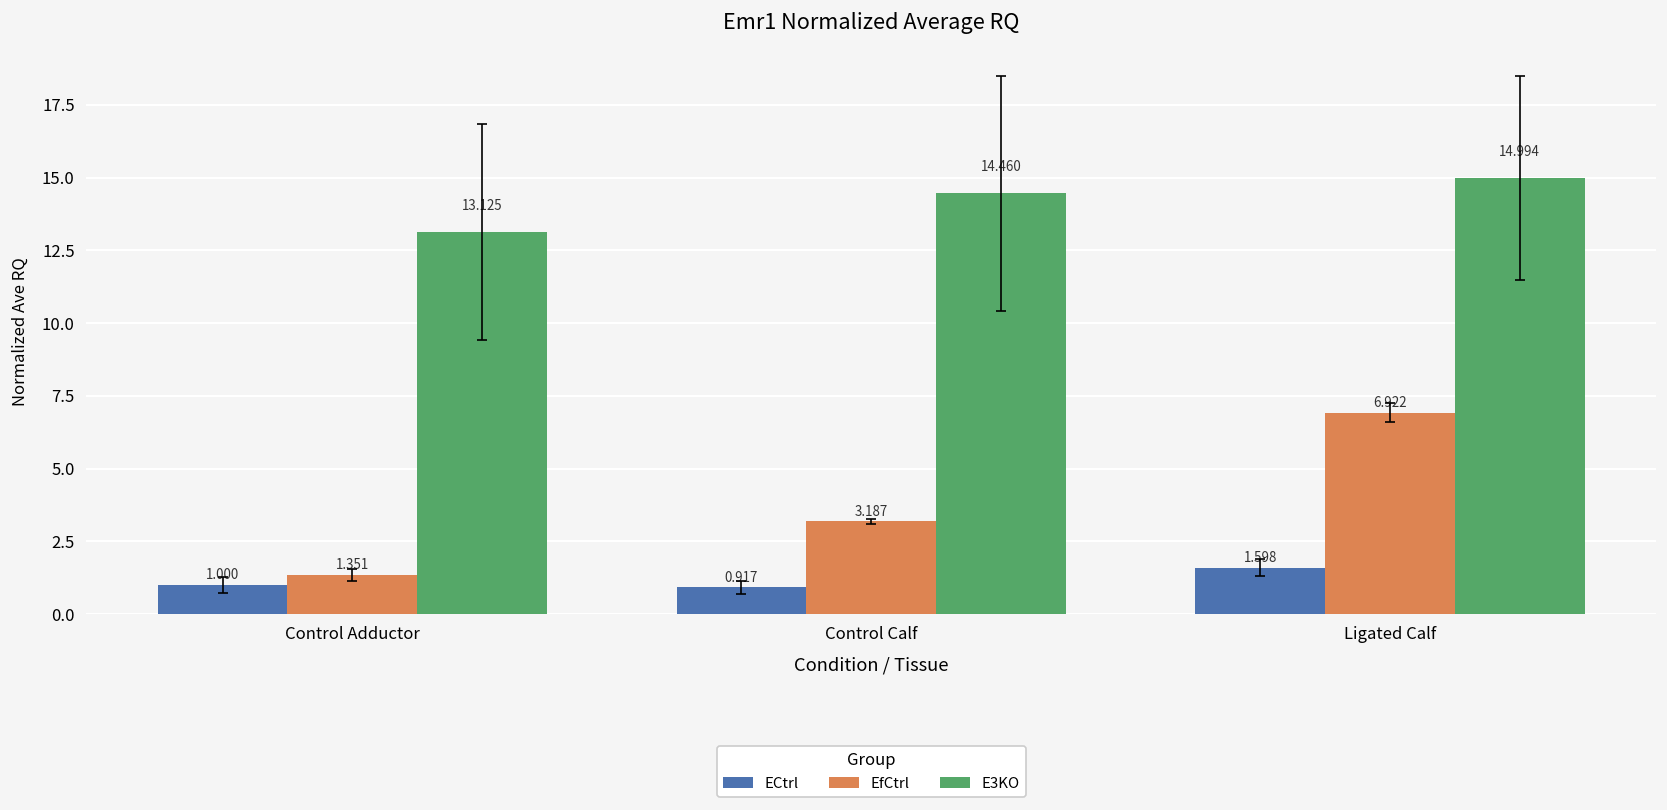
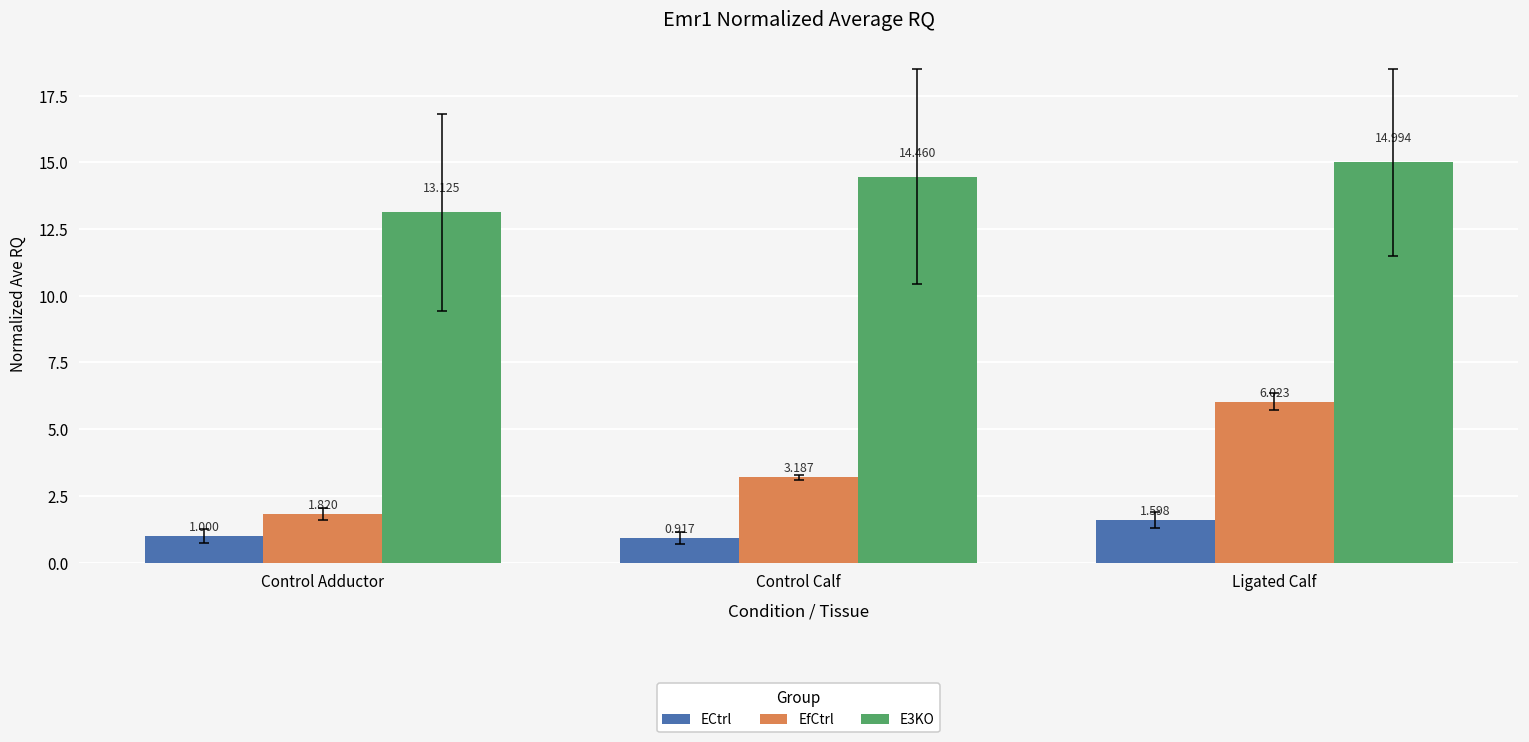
EfCtrl, Control Adductor: 1.351 -> 1.820
EfCtrl, Ligated Calf: 6.922 -> 6.023
